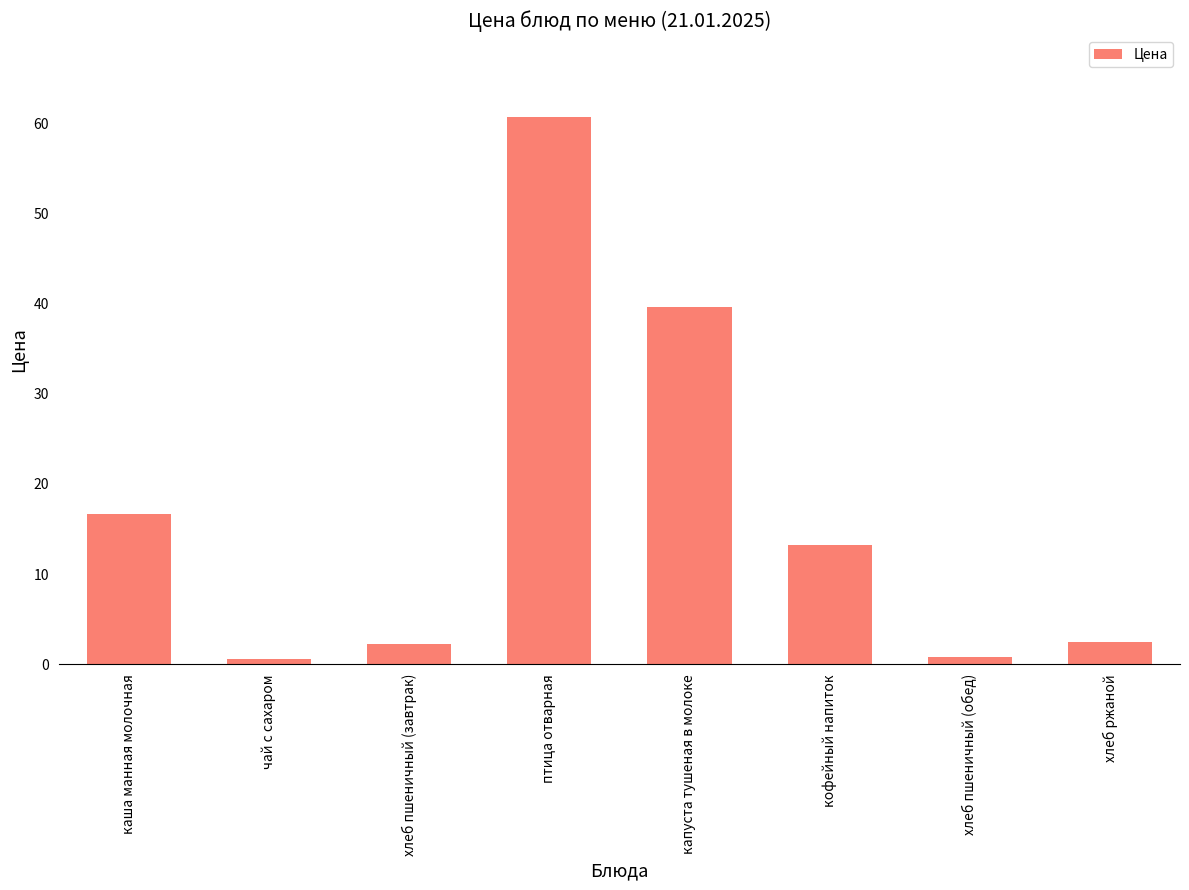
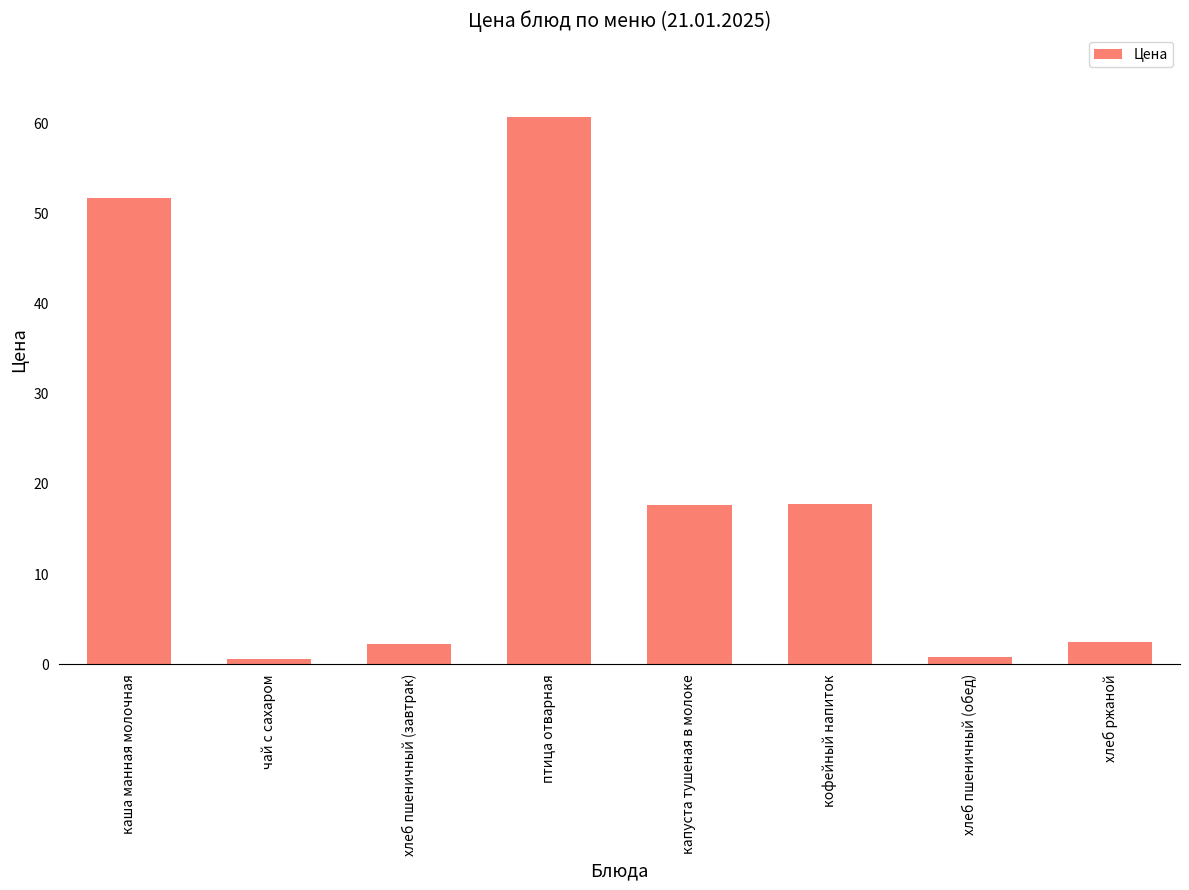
каша манная молочная: 17 -> 52
капуста тушеная в молоке: 40 -> 18
кофейный напиток: 13 -> 18
